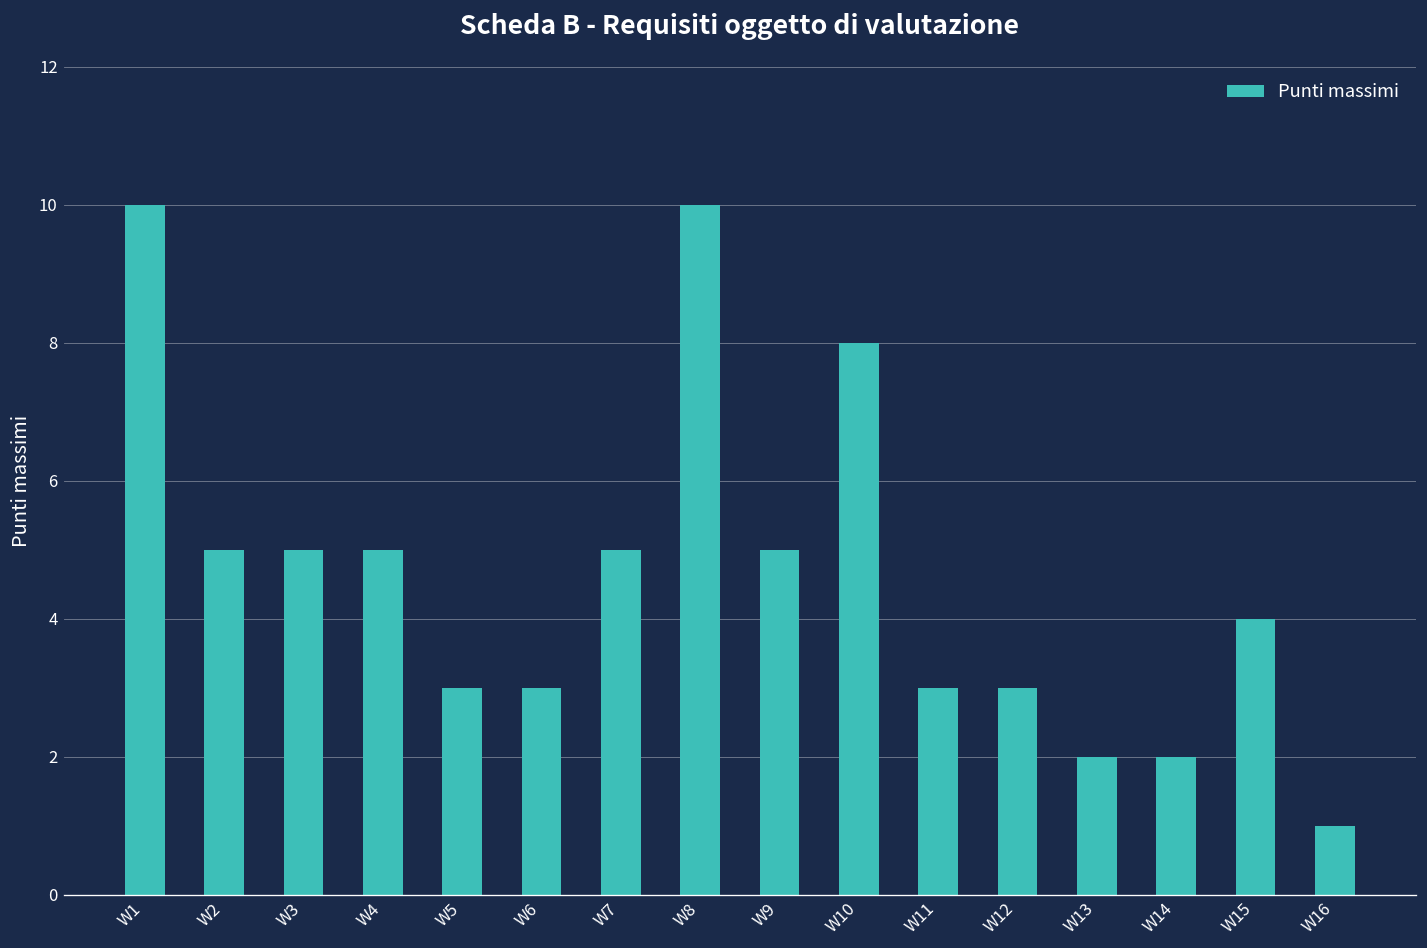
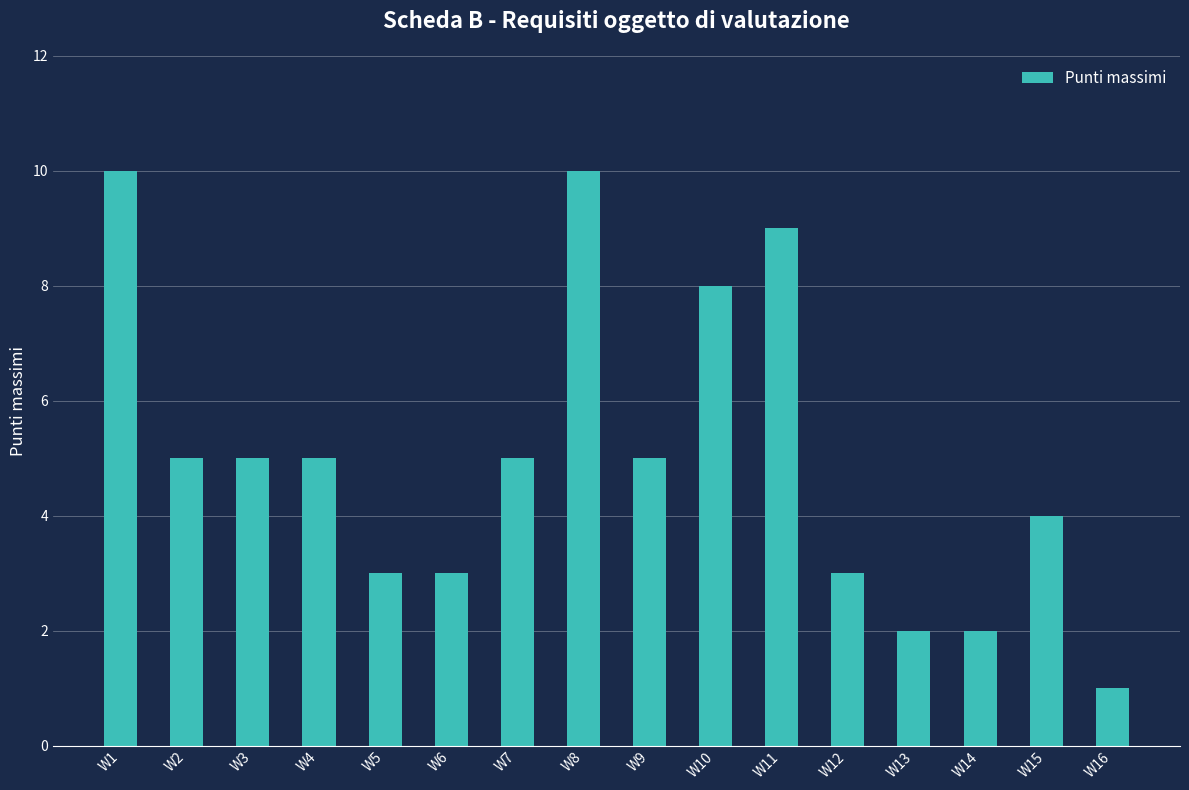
W11: 3 -> 9
